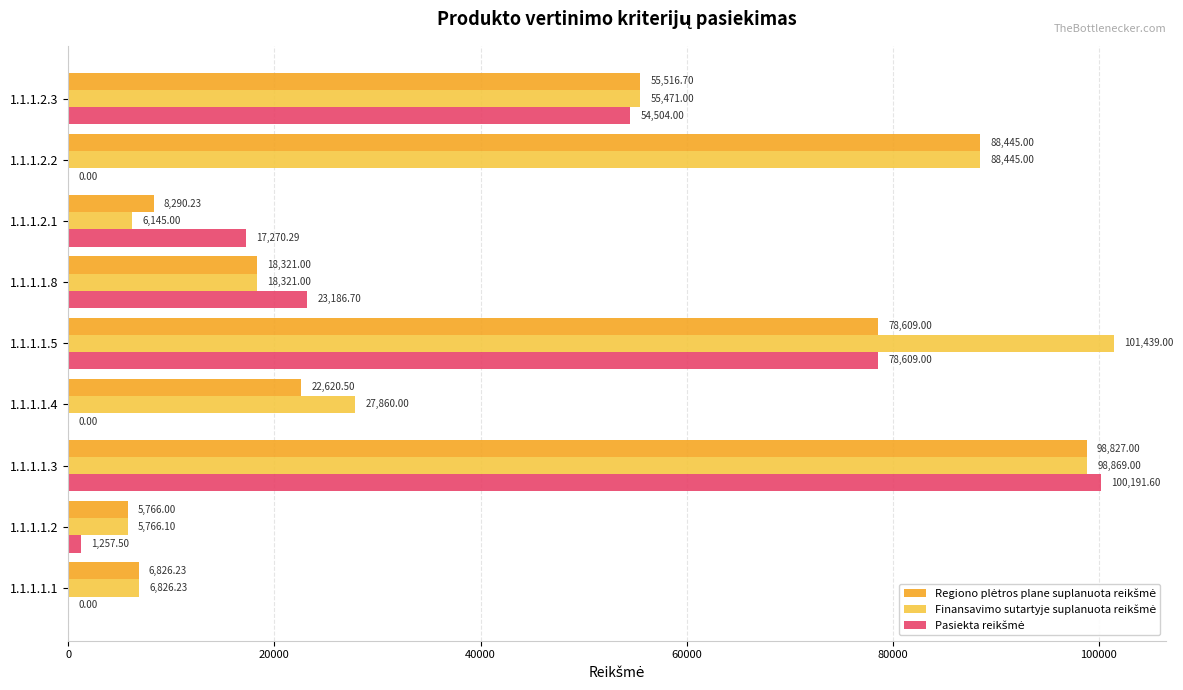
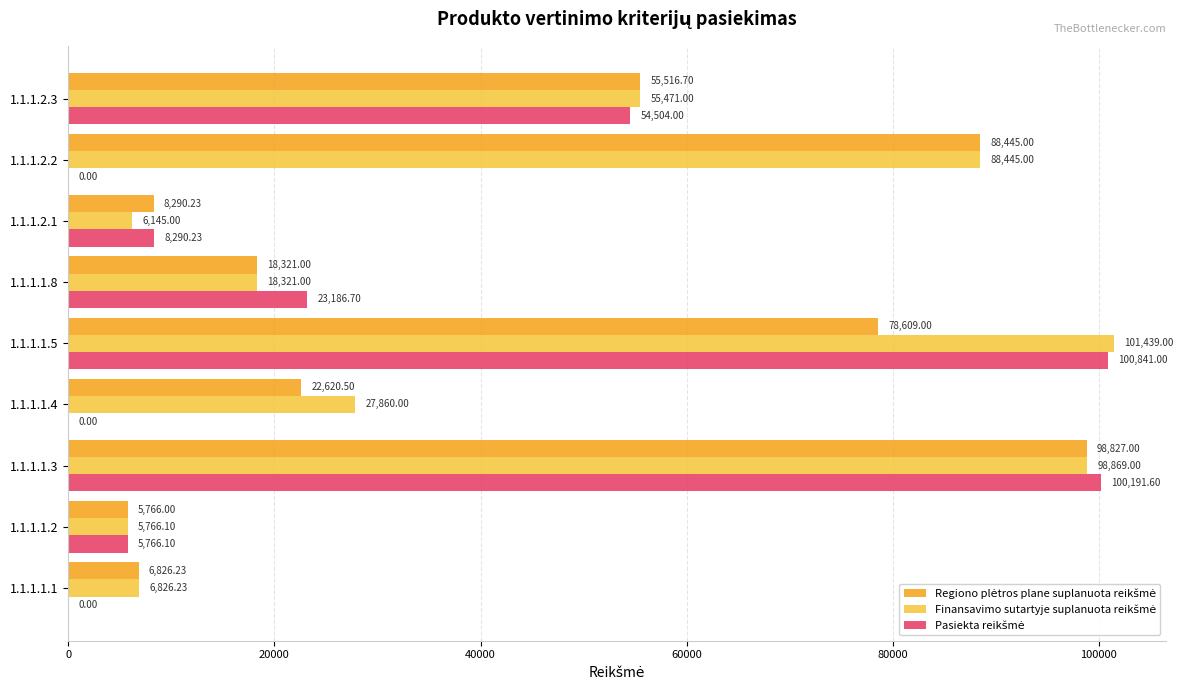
Pasiekta reikšmė, 1.1.1.2.1: 17,270.29 -> 8,290.23
Pasiekta reikšmė, 1.1.1.1.5: 78,609.00 -> 100,841.00
Pasiekta reikšmė, 1.1.1.1.2: 1,257.50 -> 5,766.10
